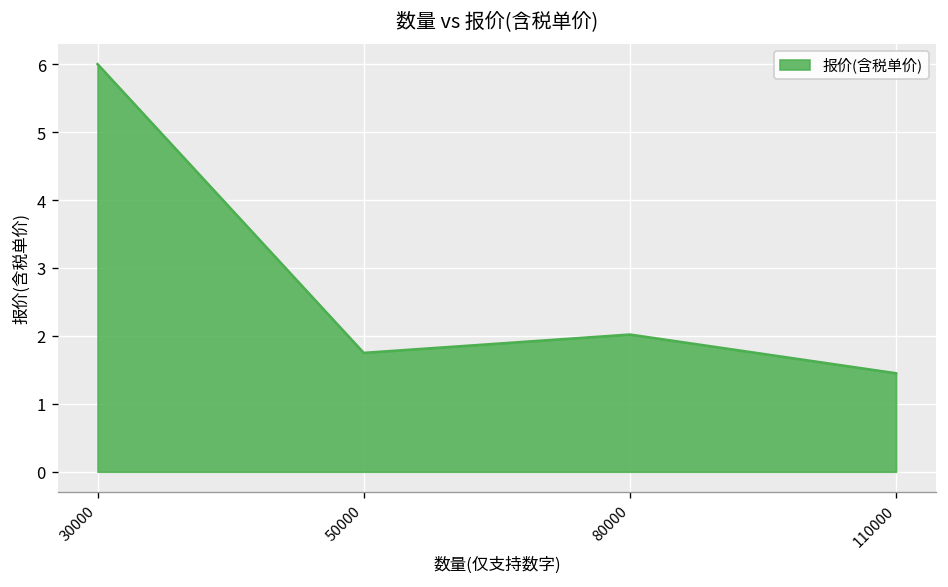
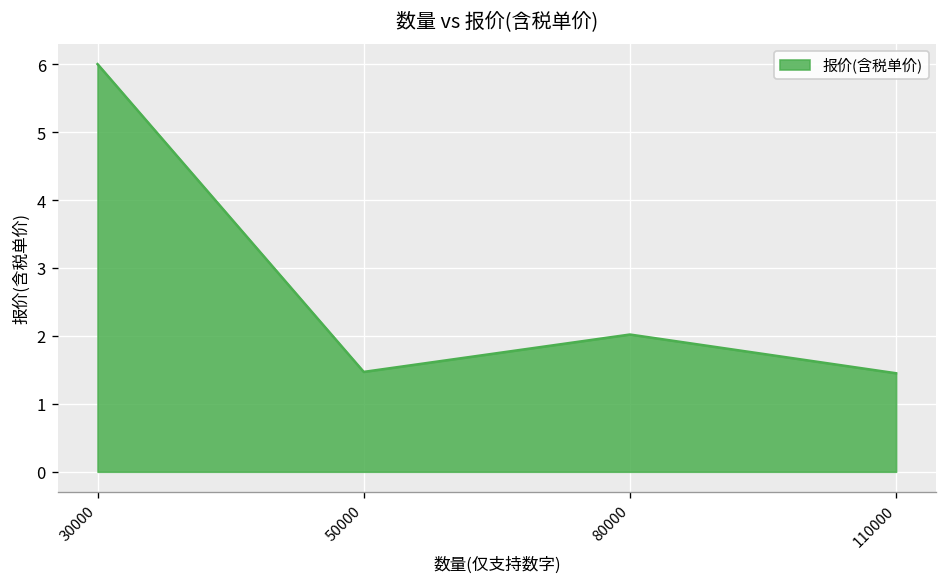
50000: 1.8 -> 1.5
